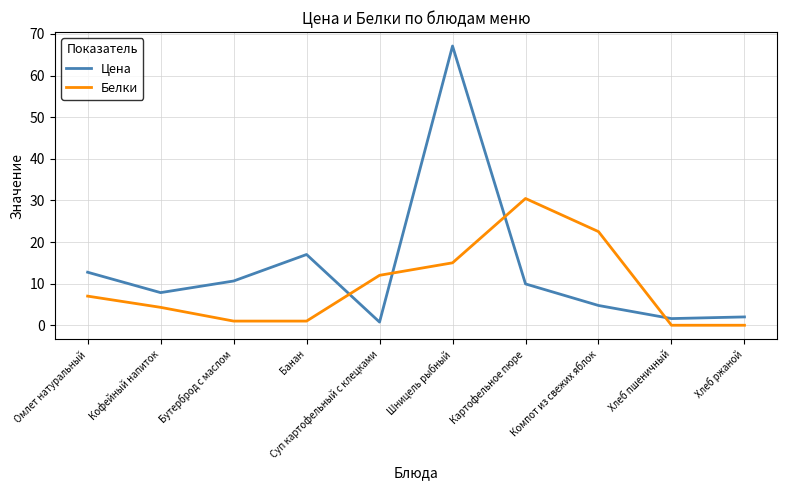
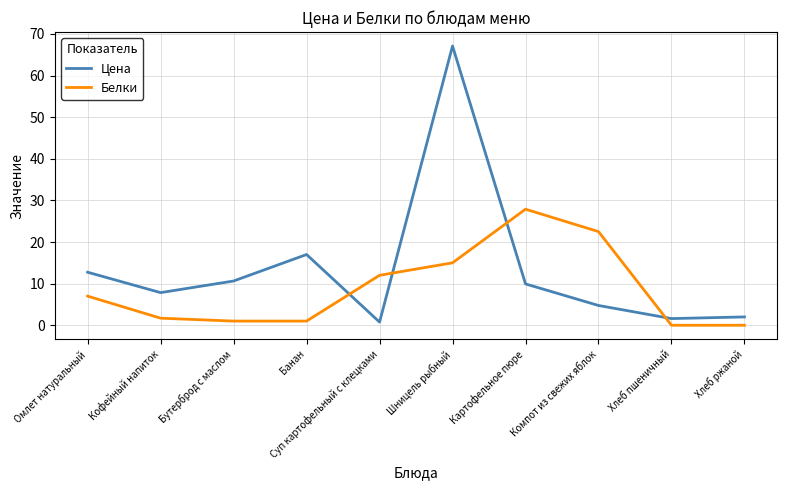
Белки, Кофейный напиток: 4 -> 2
Белки, Картофельное пюре: 30 -> 28
